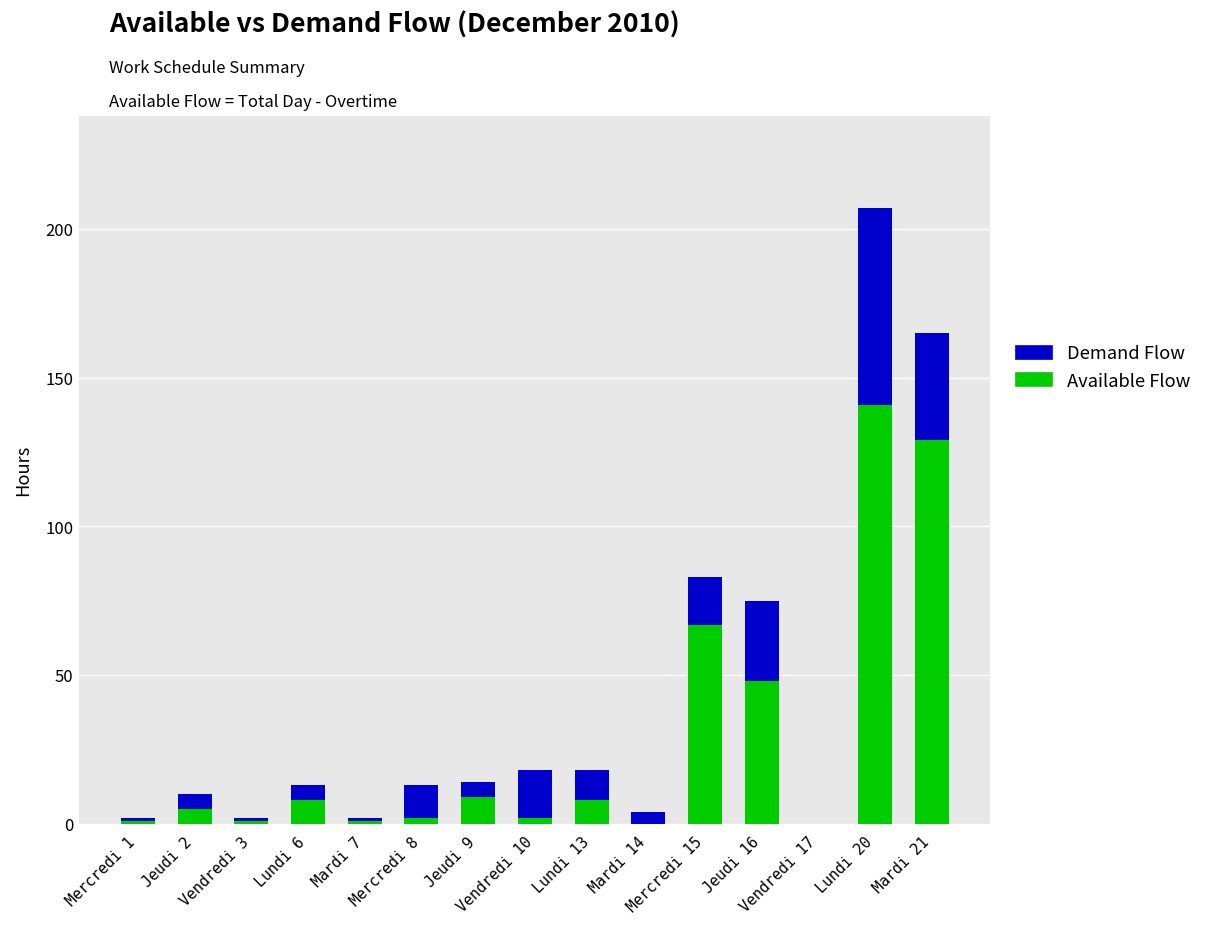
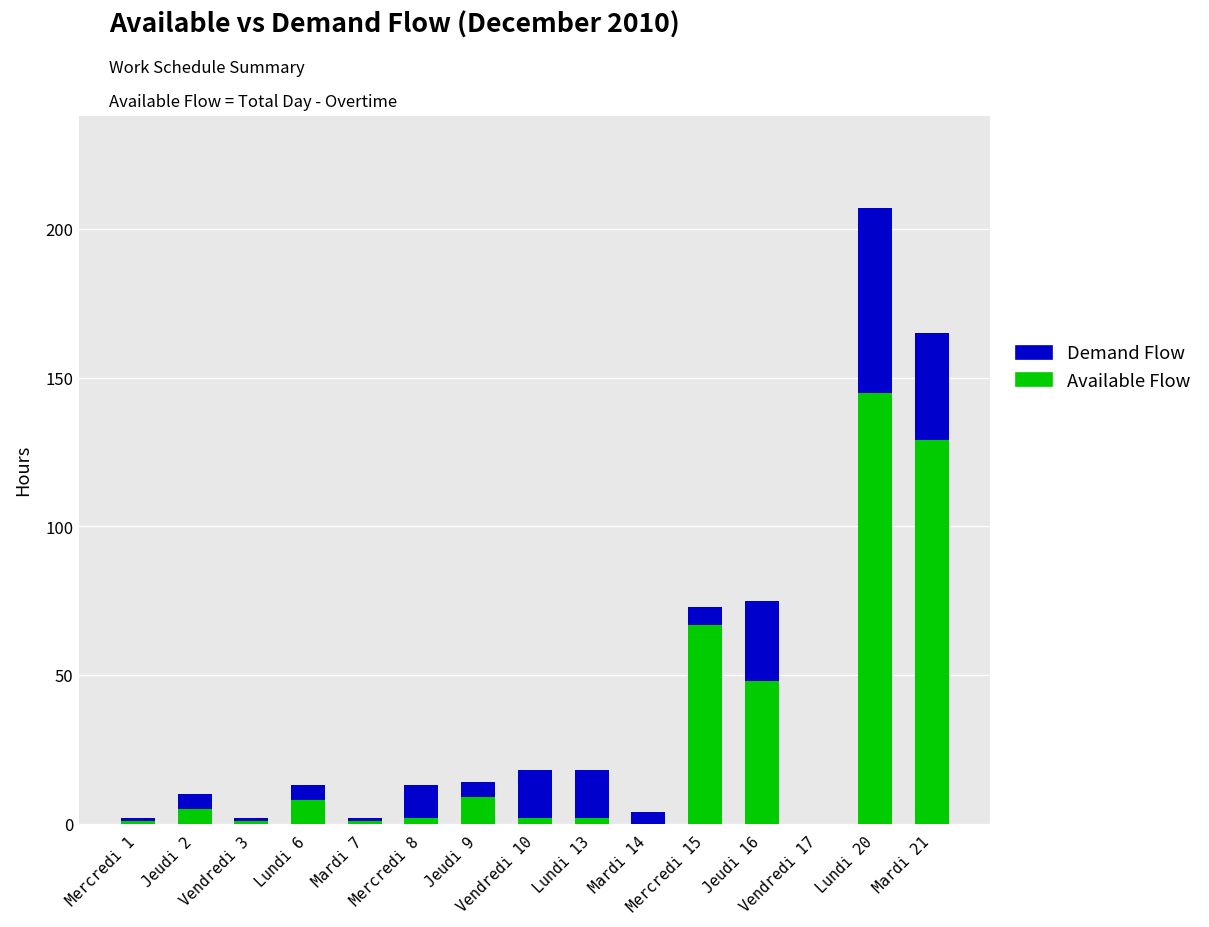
Available Flow, Lundi 13: 8 -> 2
Demand Flow, Mercredi 15: 83 -> 73
Available Flow, Lundi 20: 141 -> 145
